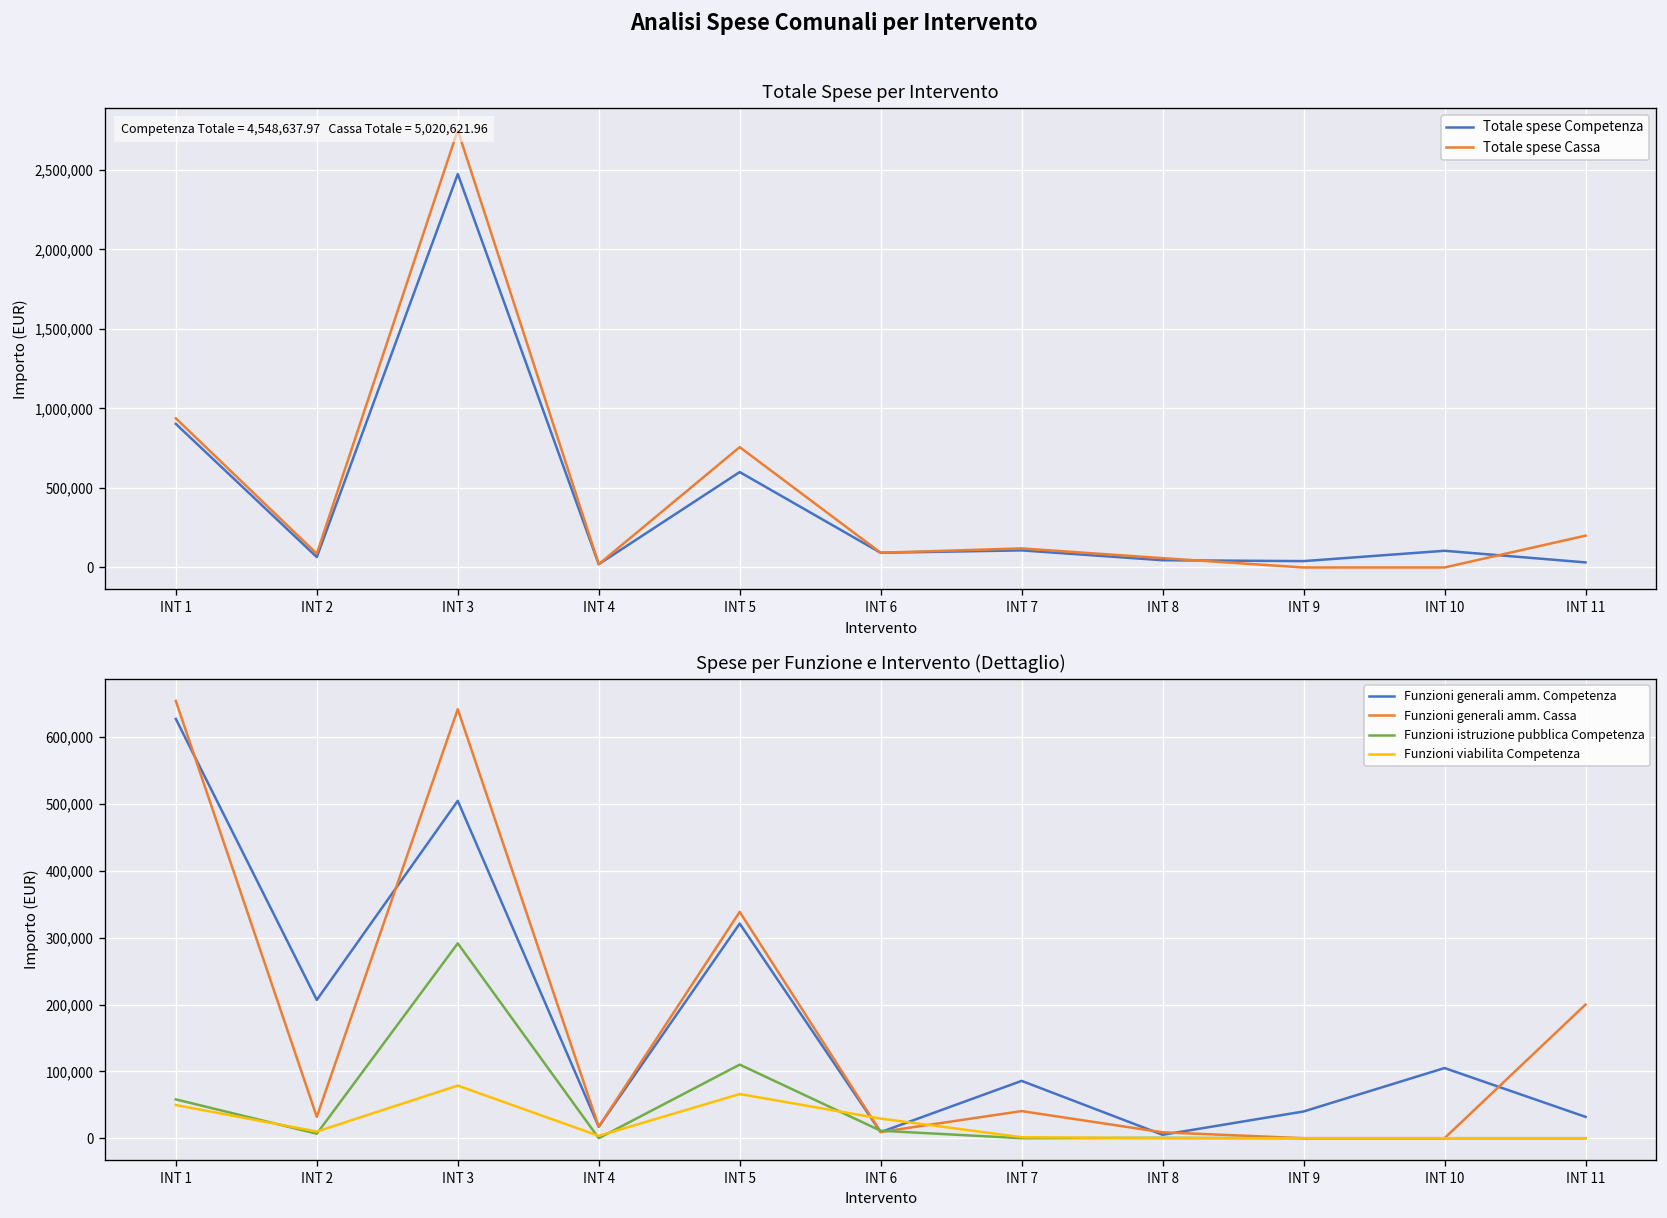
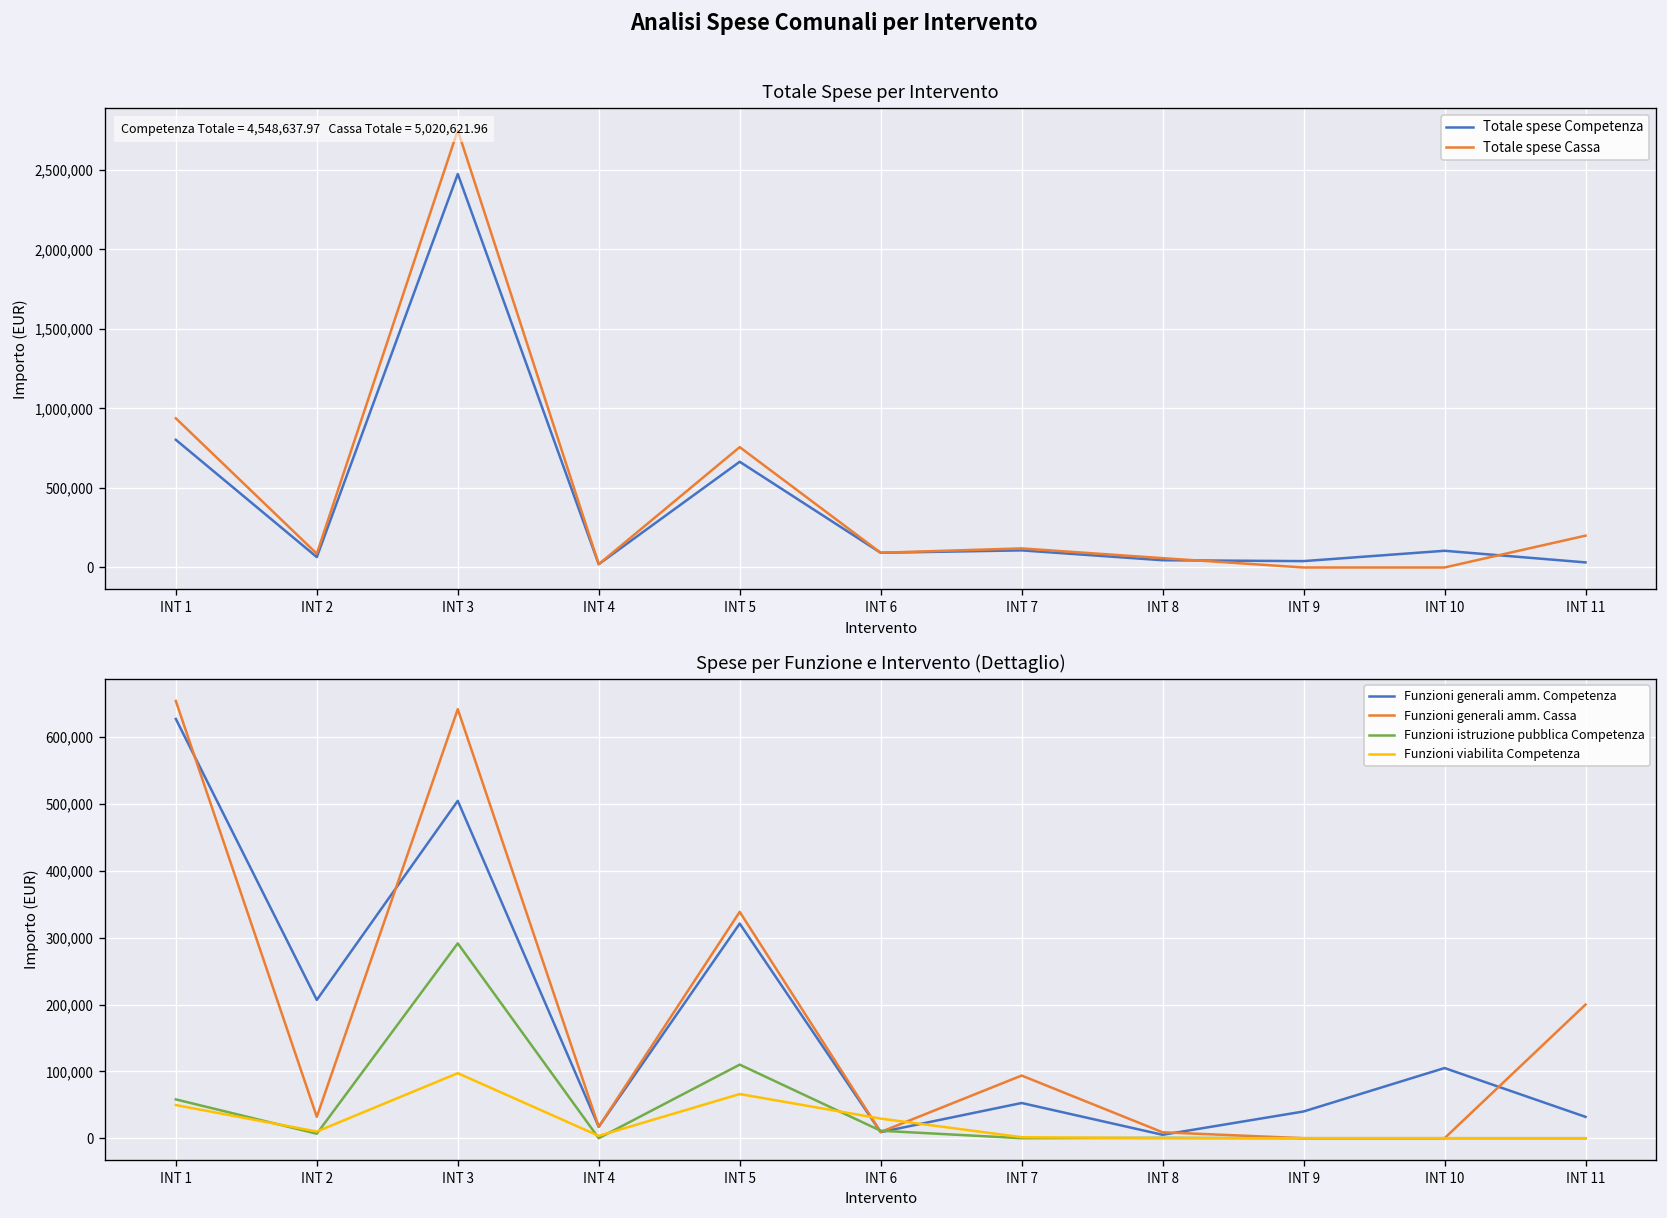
Totale Spese per Intervento, Totale spese Competenza, INT 1: 900,000 -> 800,000
Totale Spese per Intervento, Totale spese Competenza, INT 5: 600,000 -> 660,000
Spese per Funzione e Intervento (Dettaglio), Funzioni viabilita Competenza, INT 3: 80,000 -> 100,000
Spese per Funzione e Intervento (Dettaglio), Funzioni generali amm. Competenza, INT 7: 90,000 -> 50,000
Spese per Funzione e Intervento (Dettaglio), Funzioni generali amm. Cassa, INT 7: 40,000 -> 90,000
